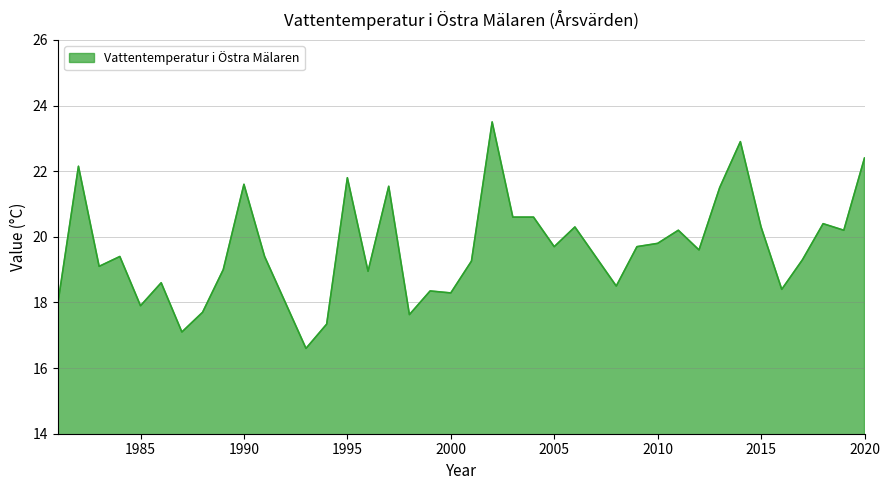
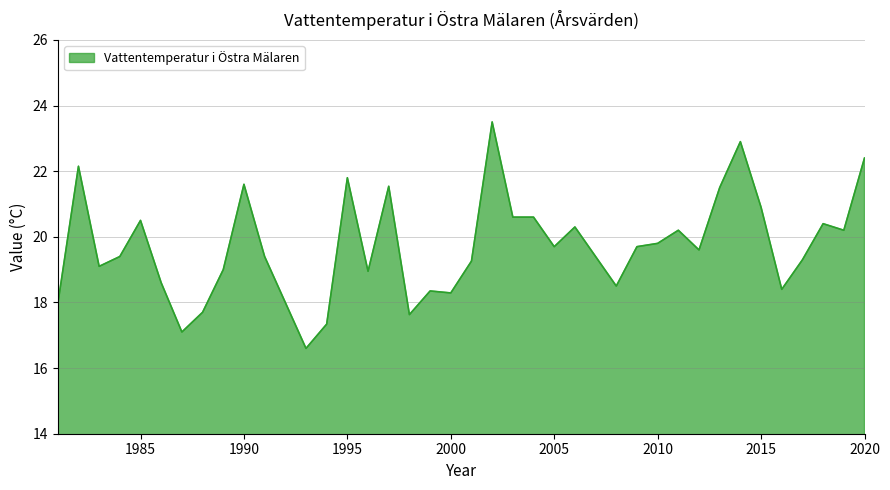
1985: 17.9 -> 20.5
2015: 20.3 -> 20.9
